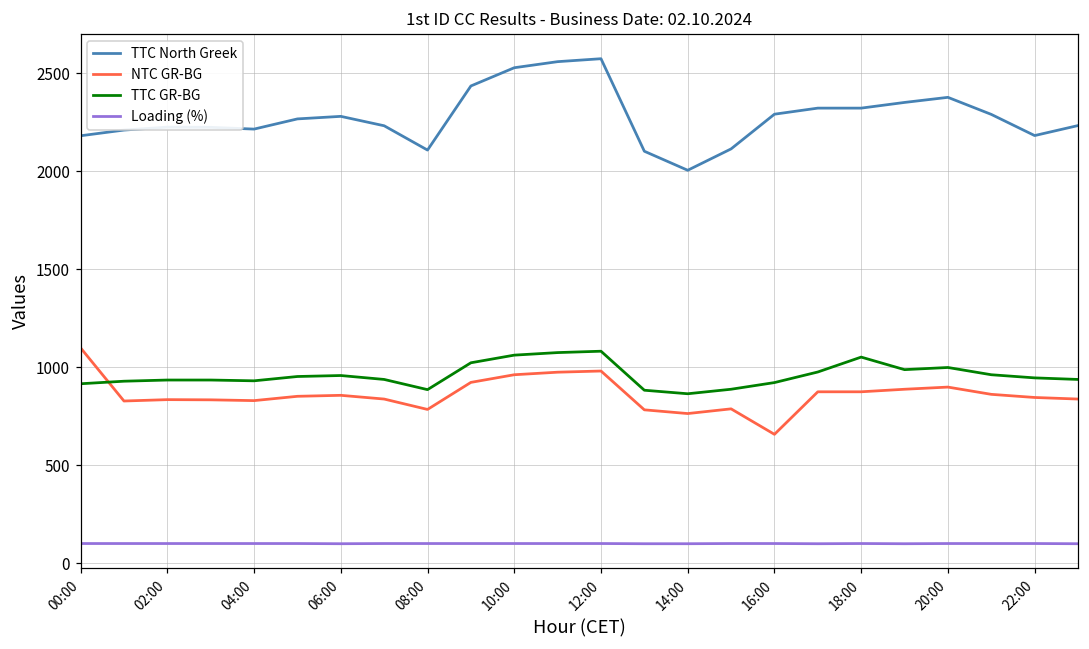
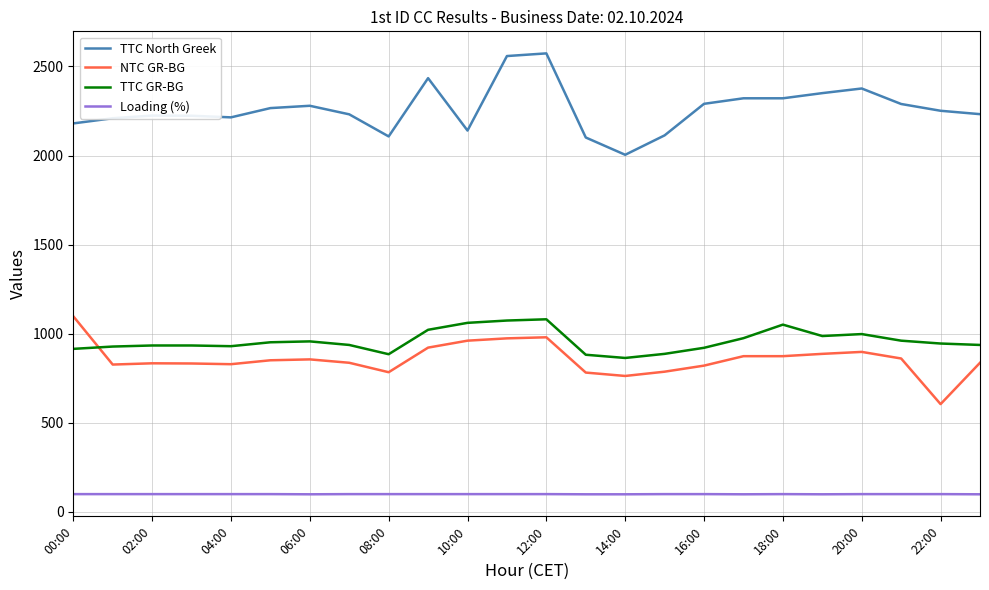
TTC North Greek, 10:00: 2530 -> 2140
NTC GR-BG, 16:00: 660 -> 820
TTC North Greek, 22:00: 2180 -> 2250
NTC GR-BG, 22:00: 850 -> 610
